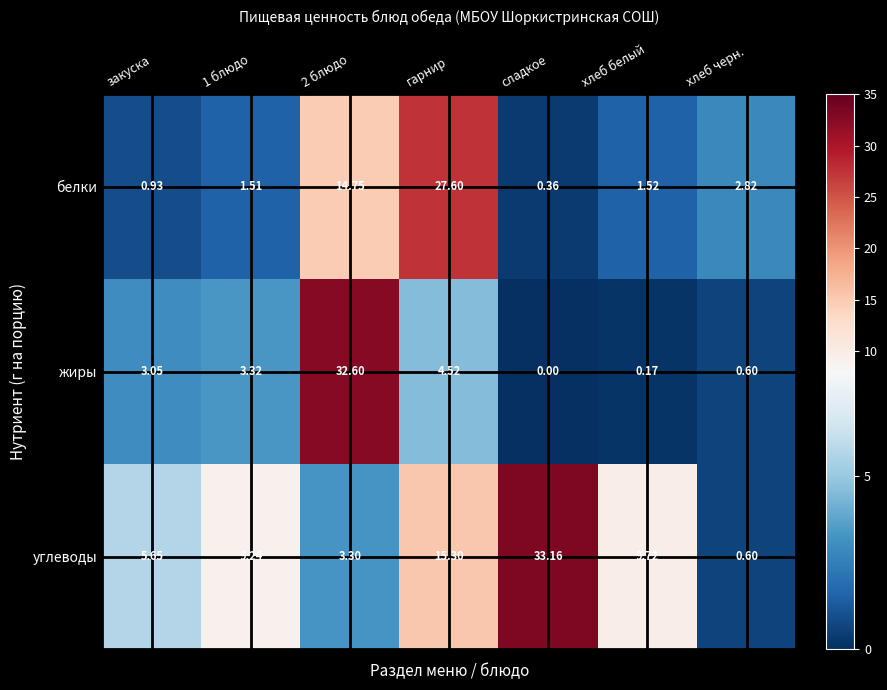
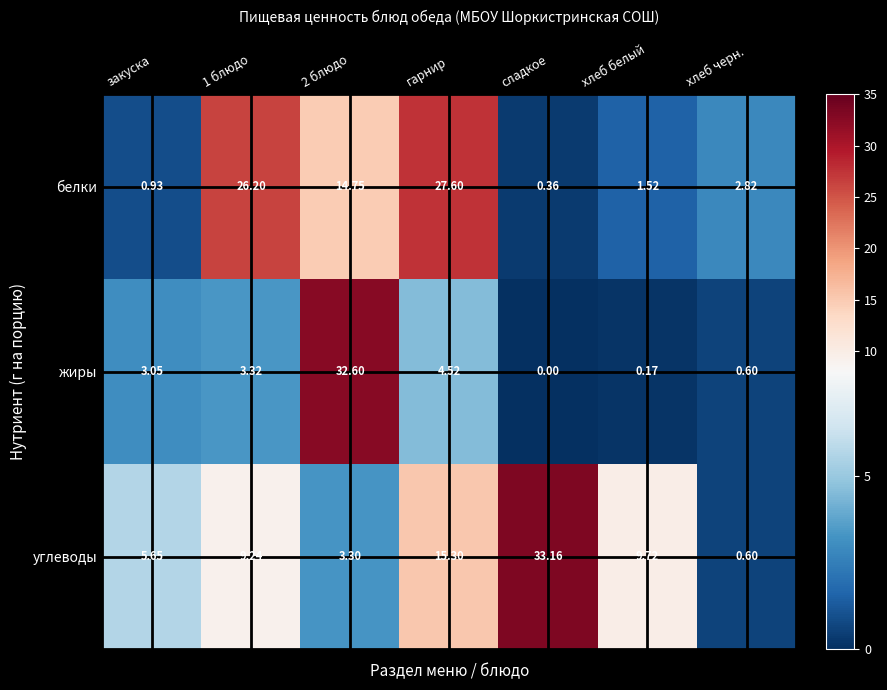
белки, 1 блюдо: 1.51 -> 26.20
